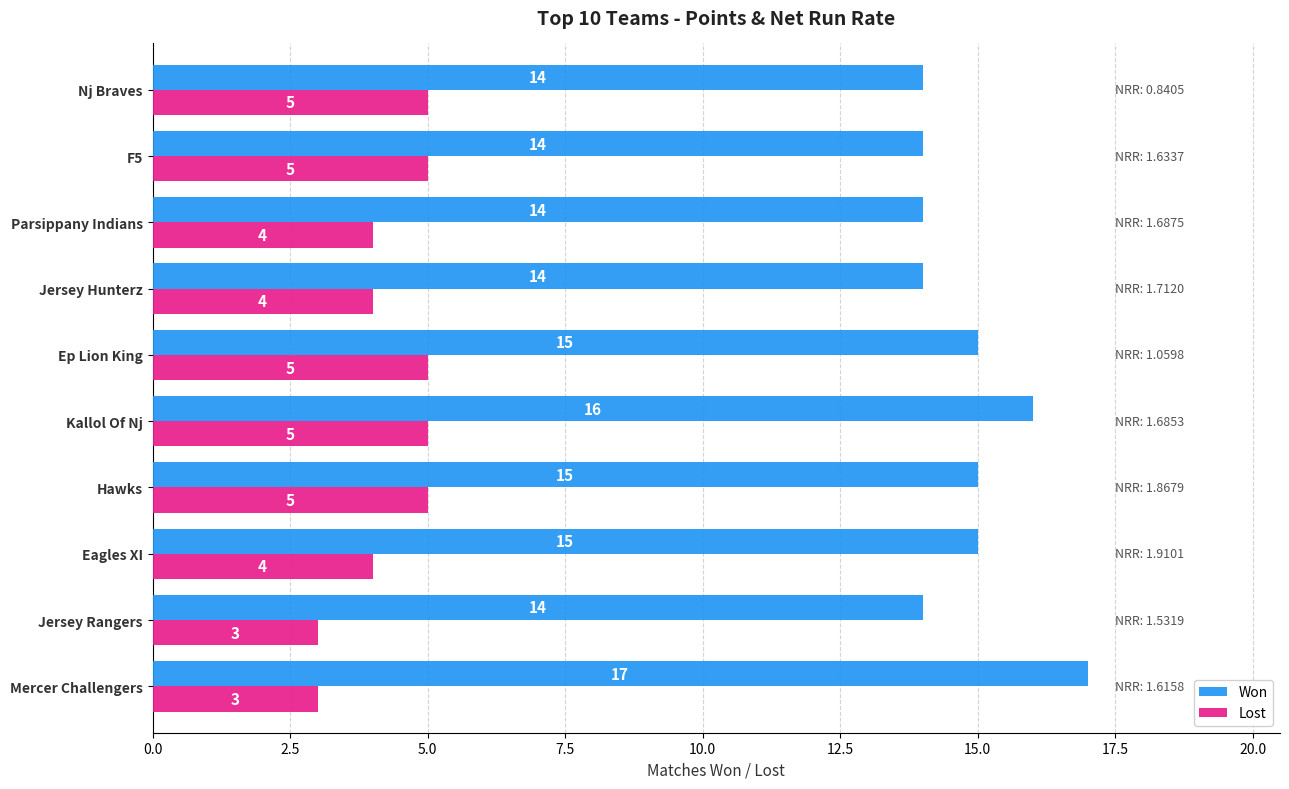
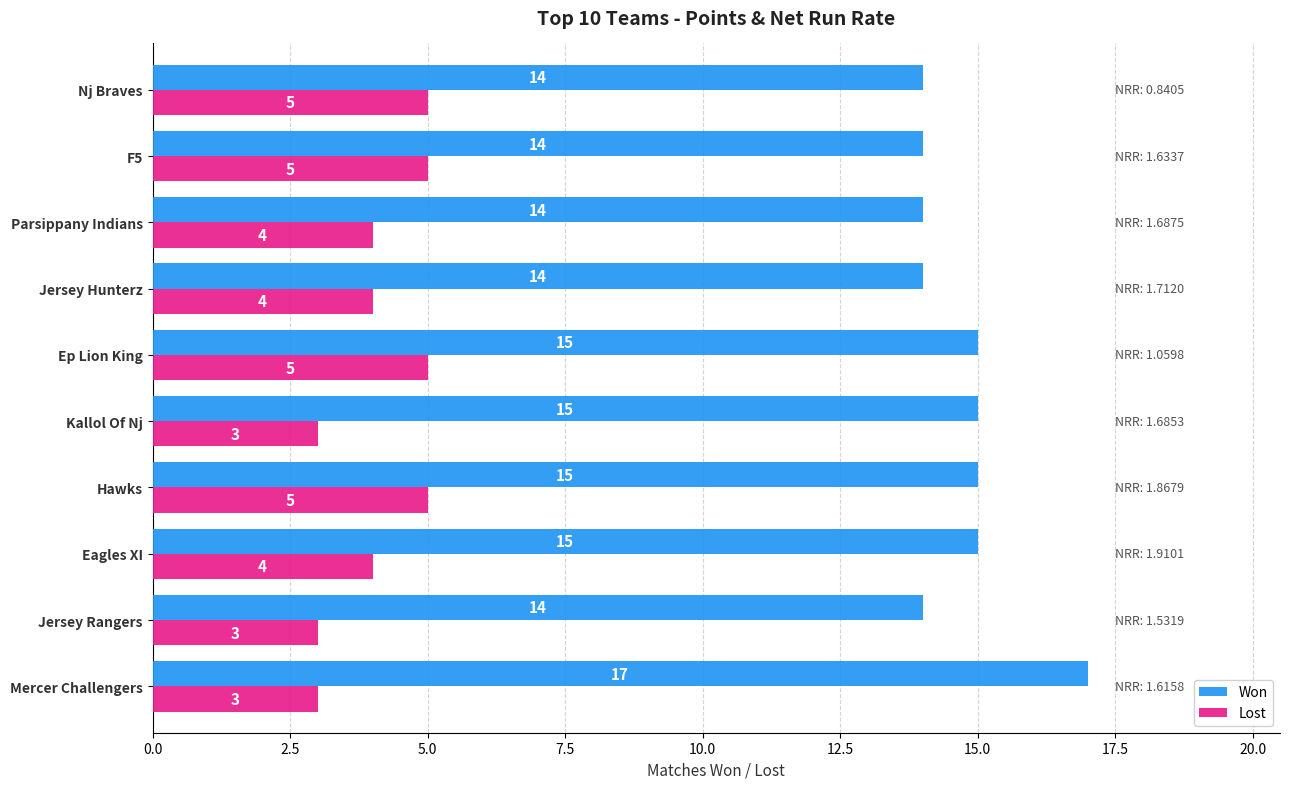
Won, Kallol Of Nj: 16 -> 15
Lost, Kallol Of Nj: 5 -> 3
